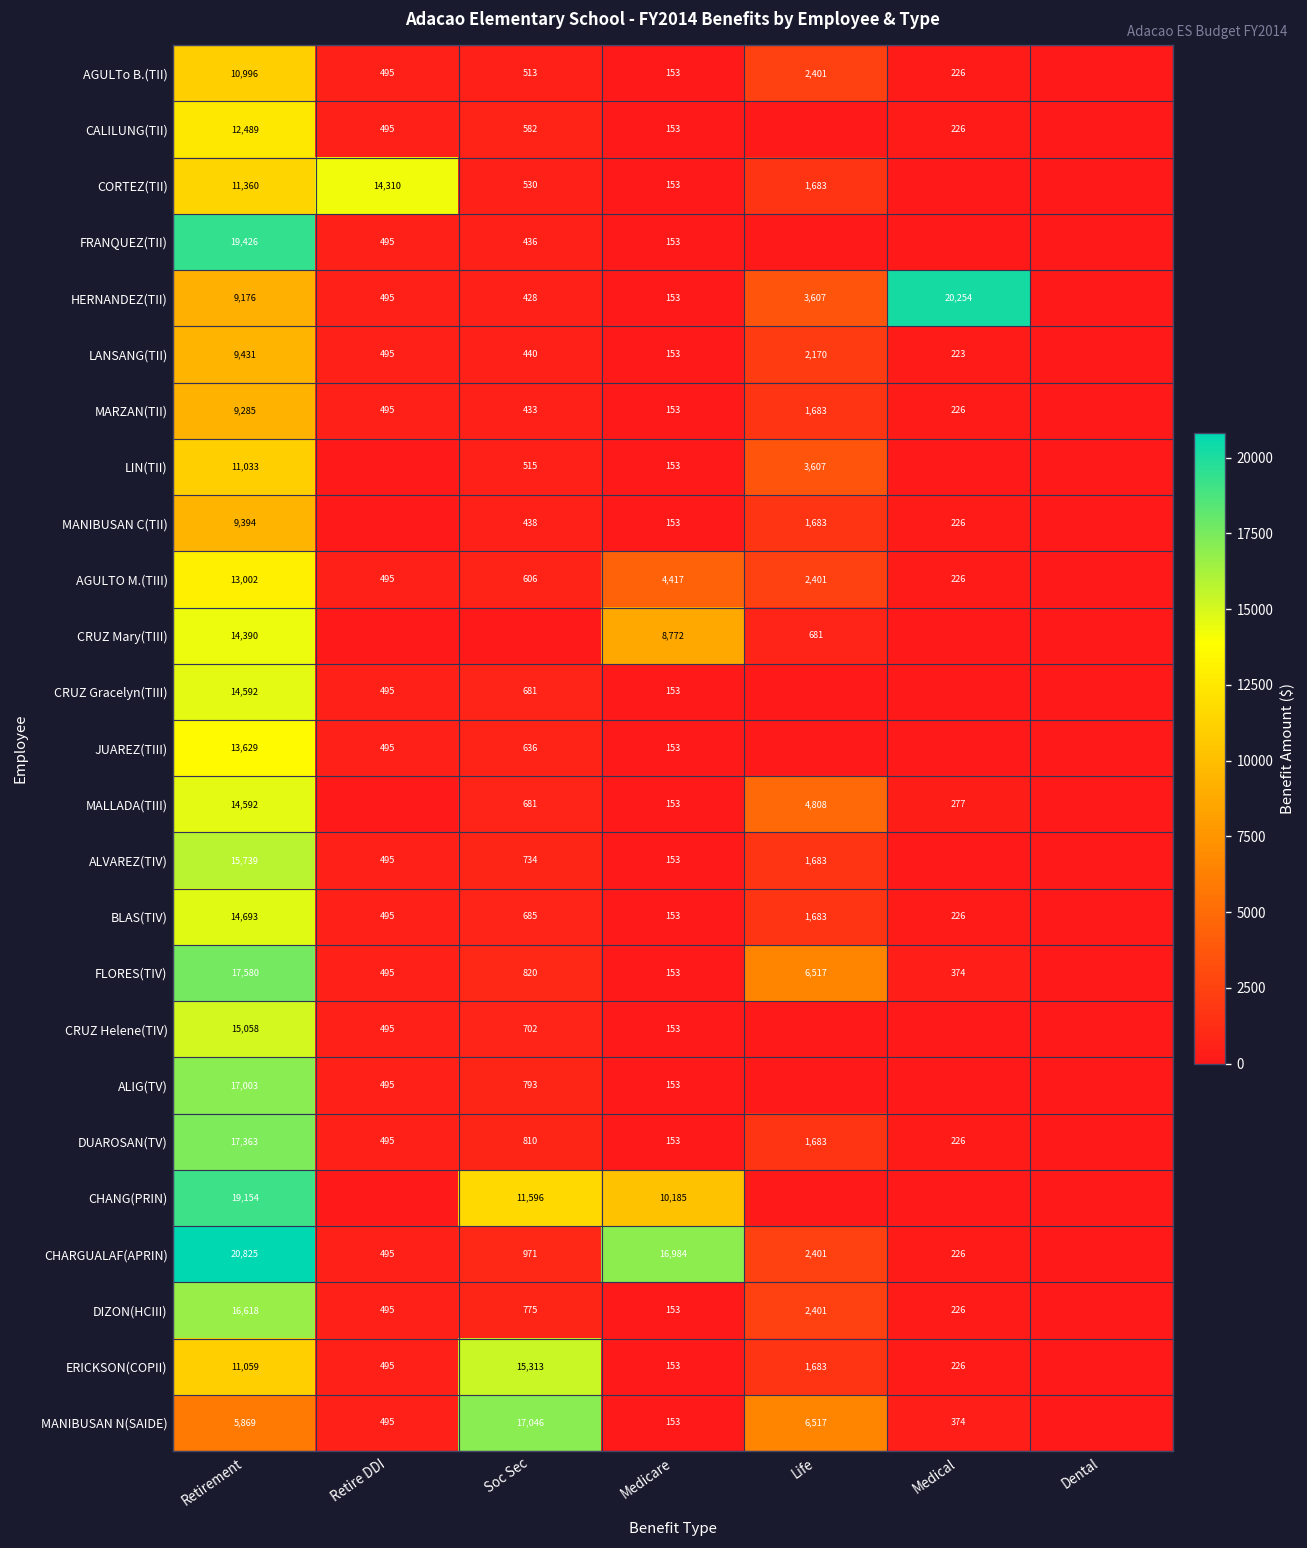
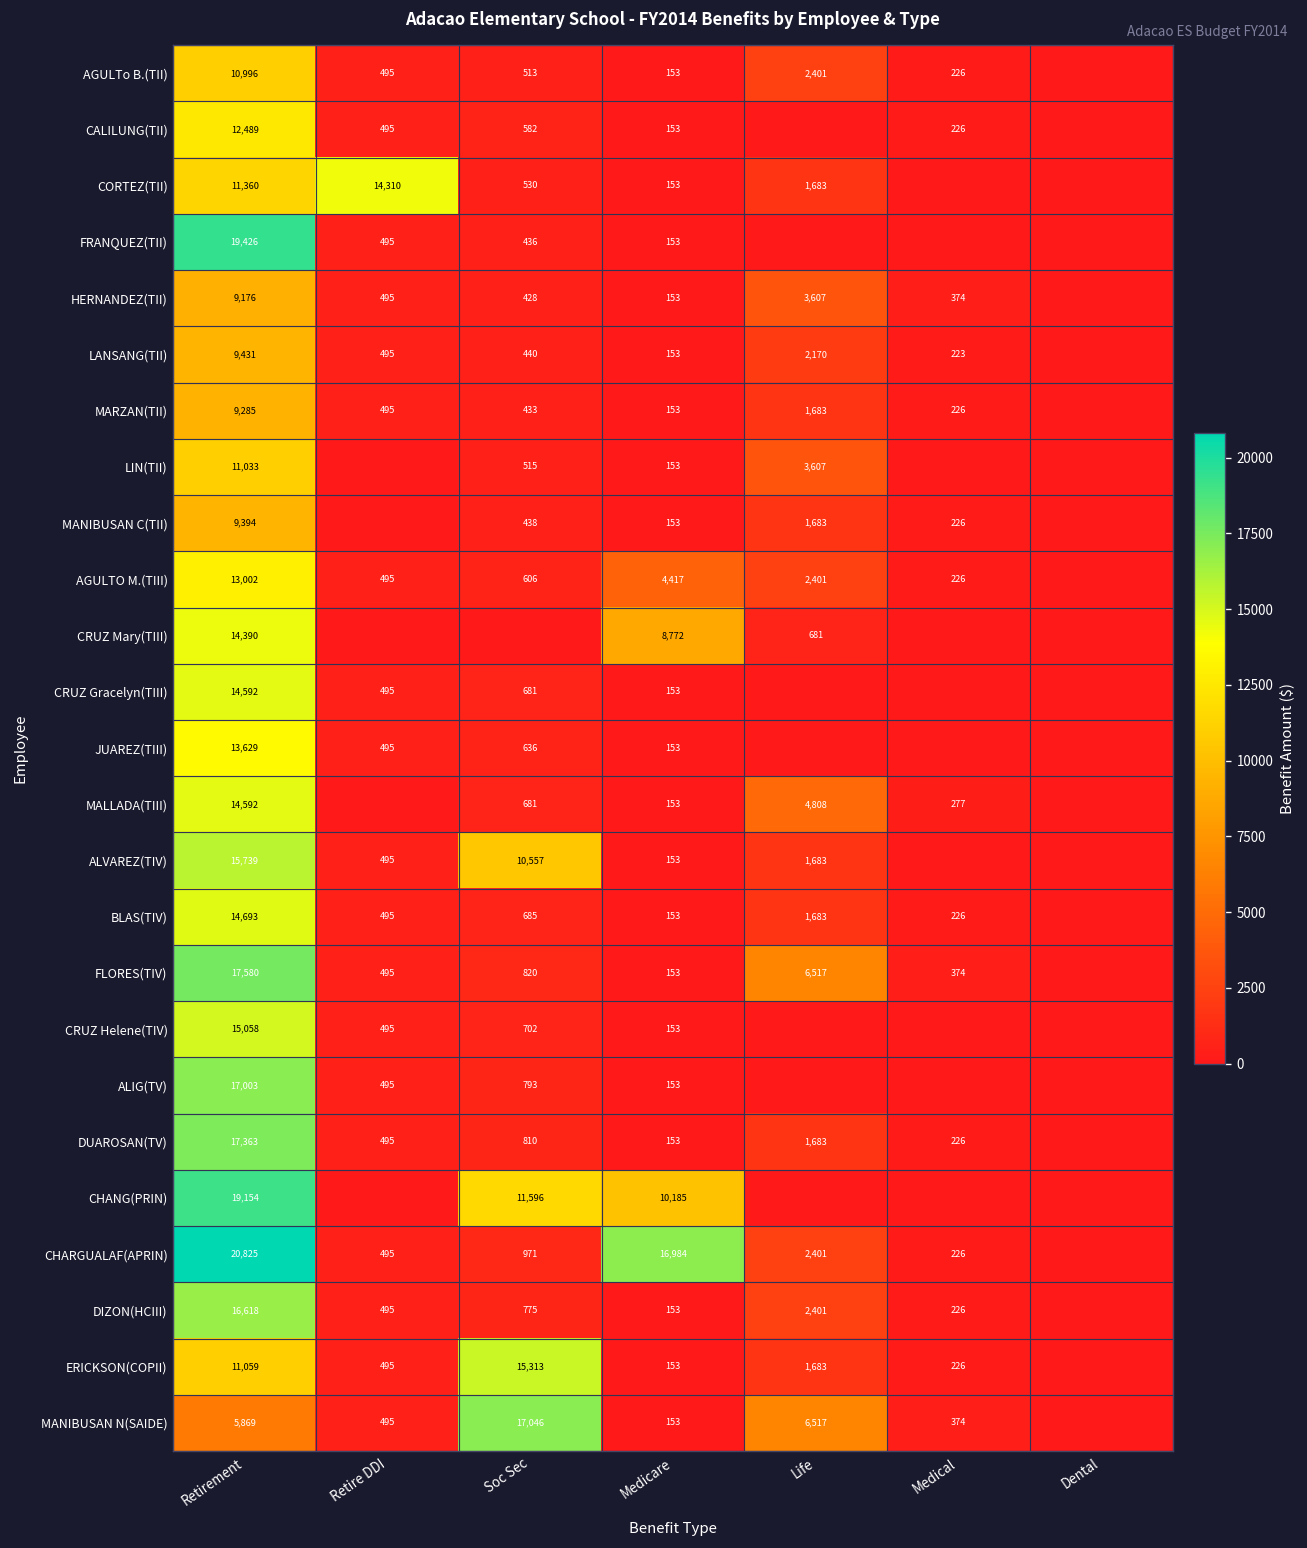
HERNANDEZ(TII), Medical: 20,254 -> 374
ALVAREZ(TIV), Soc Sec: 734 -> 10,557
